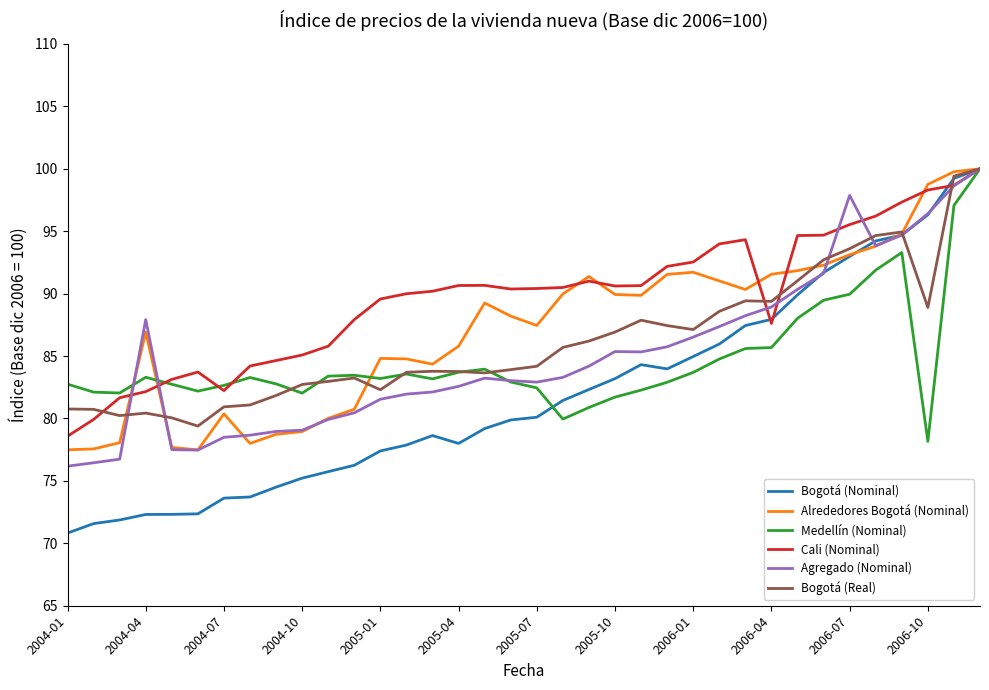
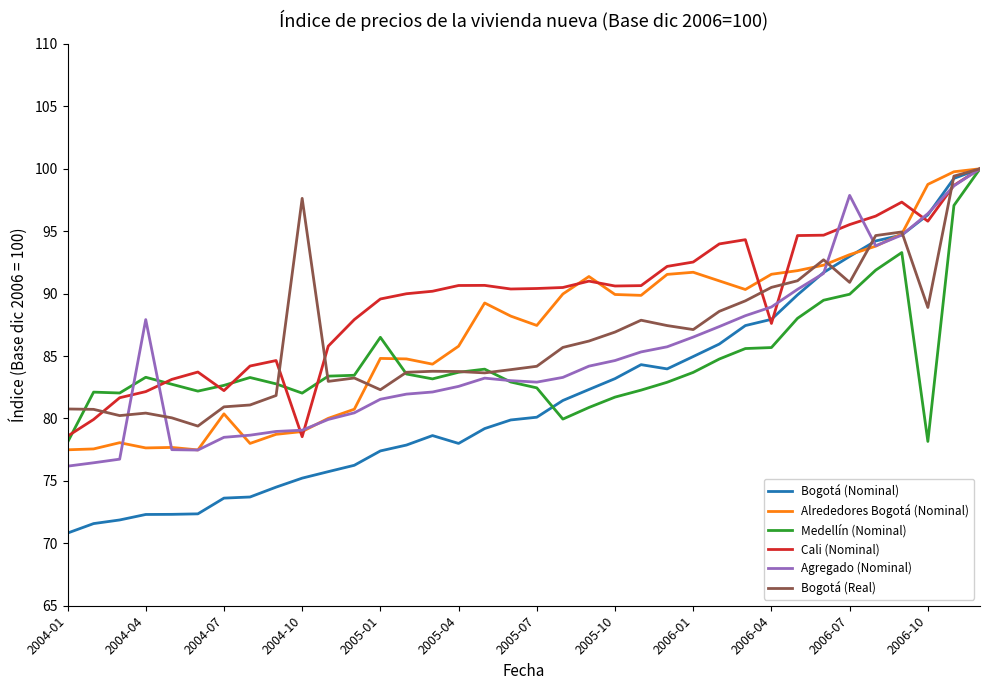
Medellín (Nominal), 2004-01: 82.8 -> 78.1
Alrededores Bogotá (Nominal), 2004-04: 86.9 -> 77.6
Cali (Nominal), 2004-10: 85.1 -> 78.5
Bogotá (Real), 2004-10: 82.7 -> 97.6
Medellín (Nominal), 2005-01: 83.2 -> 86.5
Agregado (Nominal), 2005-10: 85.4 -> 84.6
Bogotá (Real), 2006-04: 89.4 -> 90.5
Bogotá (Real), 2006-07: 93.6 -> 90.9
Cali (Nominal), 2006-10: 98.3 -> 95.8
